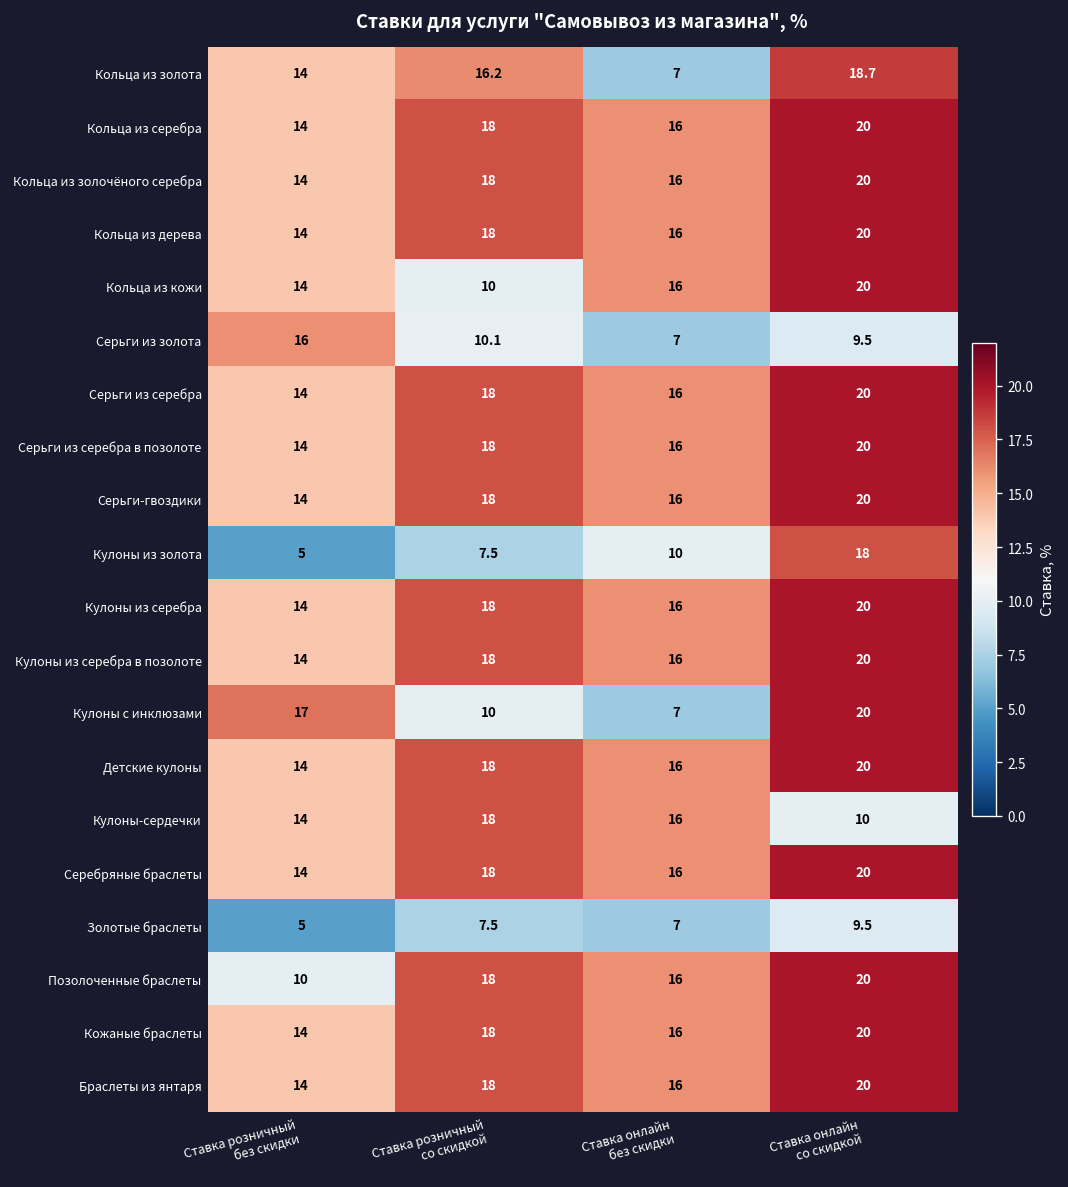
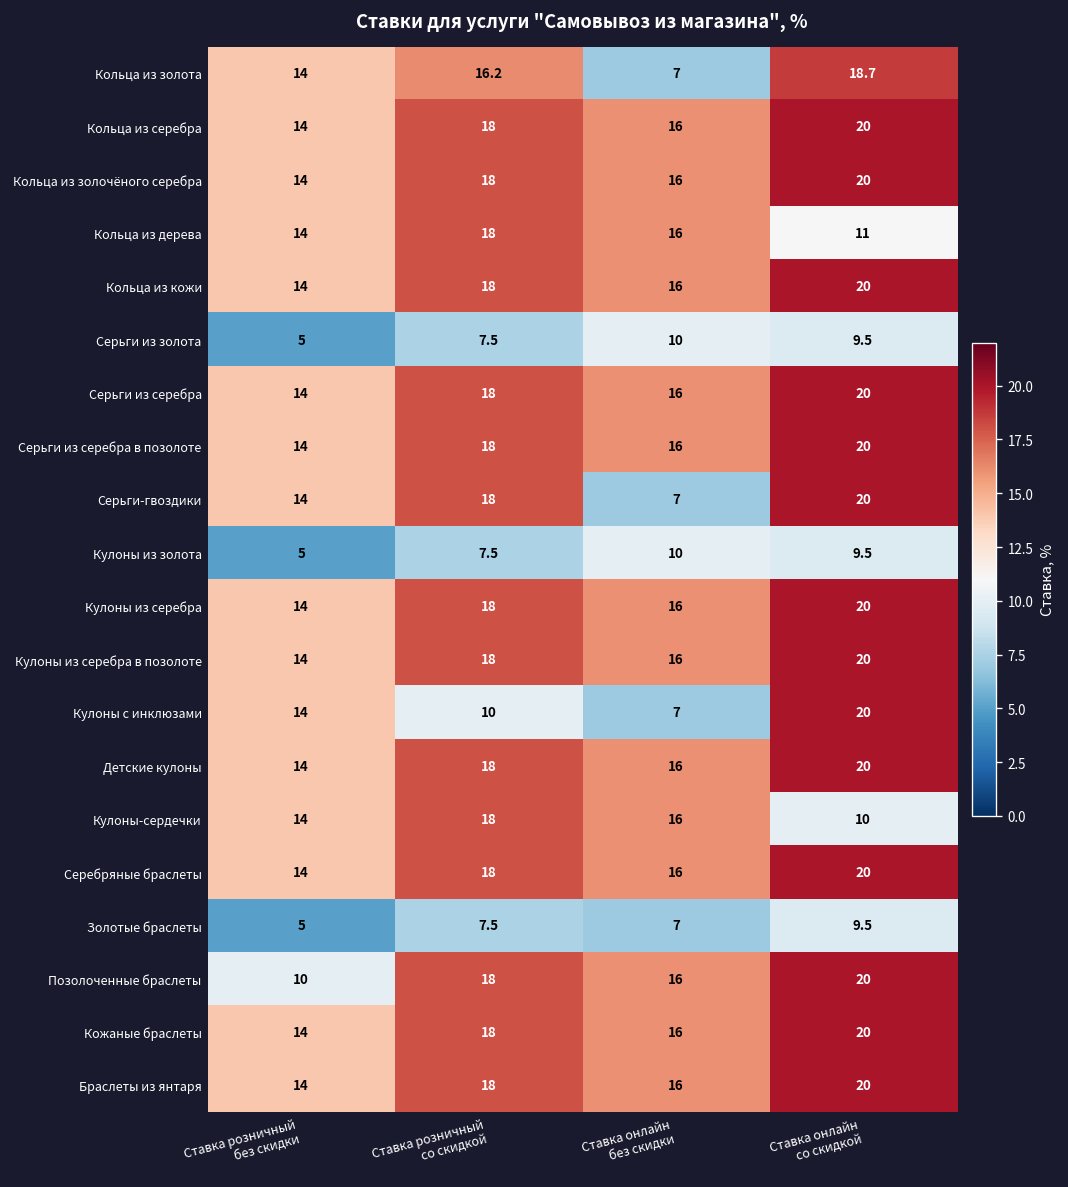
Кольца из дерева, Ставка онлайн со скидкой: 20 -> 11
Кольца из кожи, Ставка розничный со скидкой: 10 -> 18
Серьги из золота, Ставка розничный без скидки: 16 -> 5
Серьги из золота, Ставка розничный со скидкой: 10.1 -> 7.5
Серьги из золота, Ставка онлайн без скидки: 7 -> 10
Серьги-гвоздики, Ставка онлайн без скидки: 16 -> 7
Кулоны из золота, Ставка онлайн со скидкой: 18 -> 9.5
Кулоны с инклюзами, Ставка розничный без скидки: 17 -> 14
